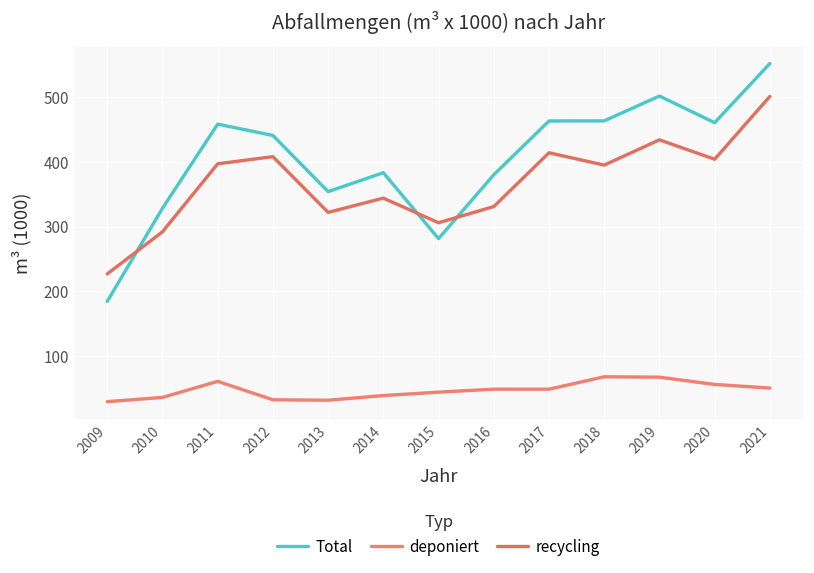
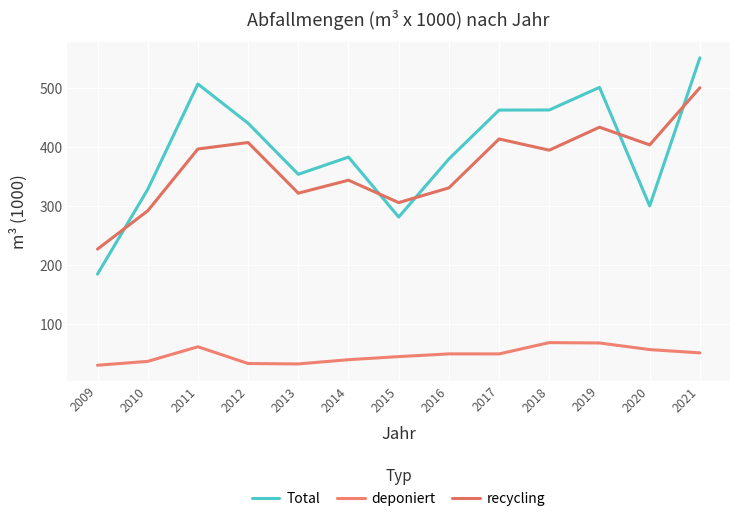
Total, 2011: 460 -> 510
Total, 2020: 460 -> 300
